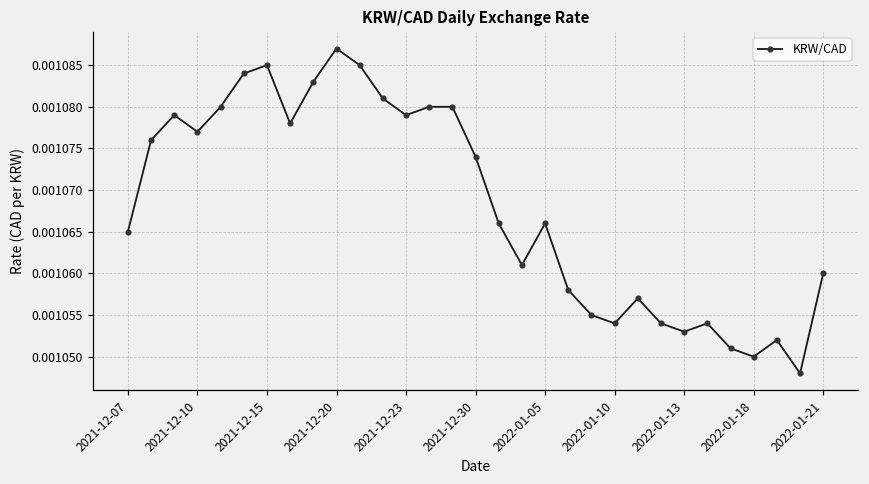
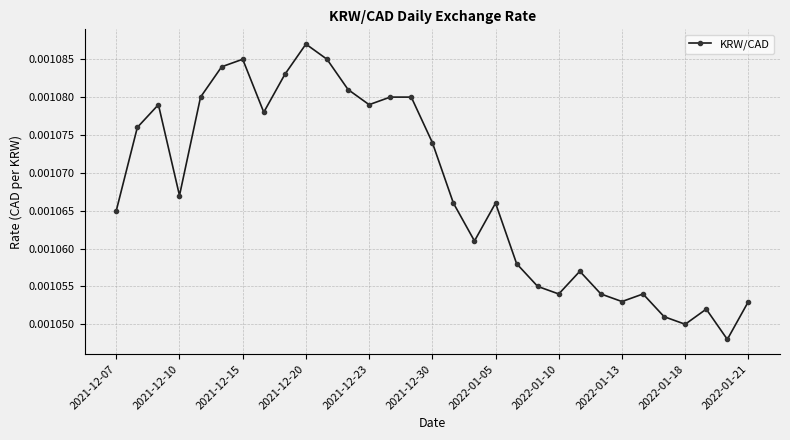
2021-12-10: 0.001077 -> 0.001067
2022-01-21: 0.001060 -> 0.001053
